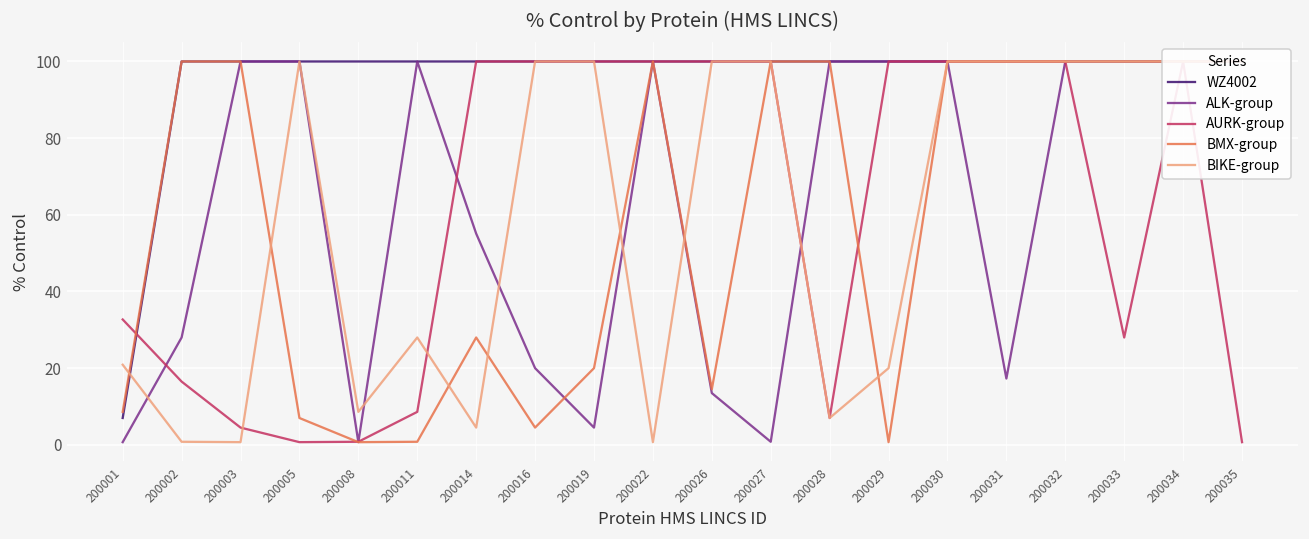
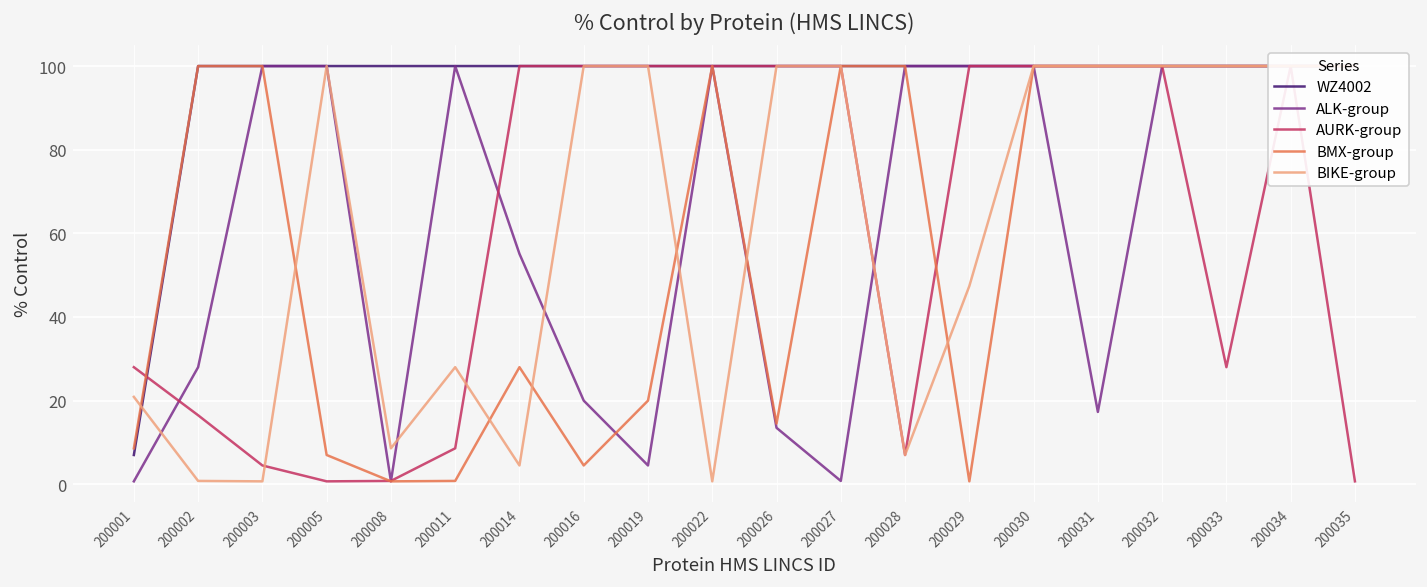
AURK-group, 200001: 33 -> 28
BIKE-group, 200029: 20 -> 47
